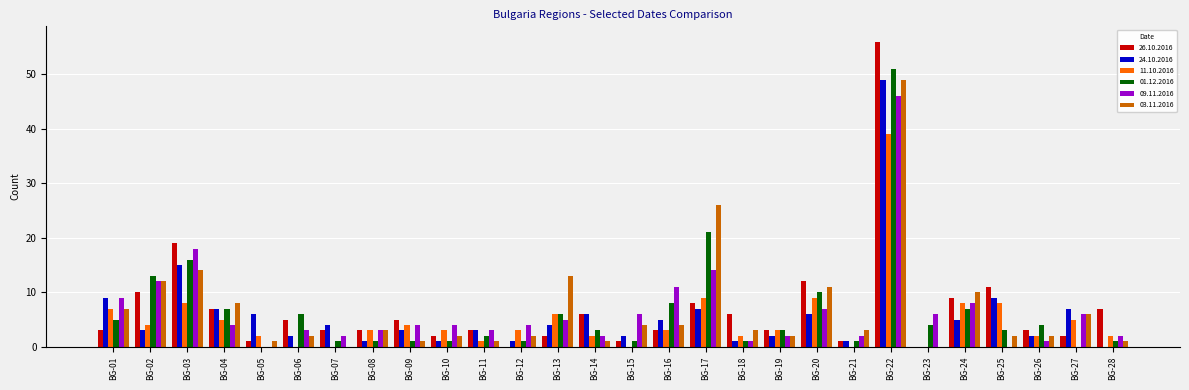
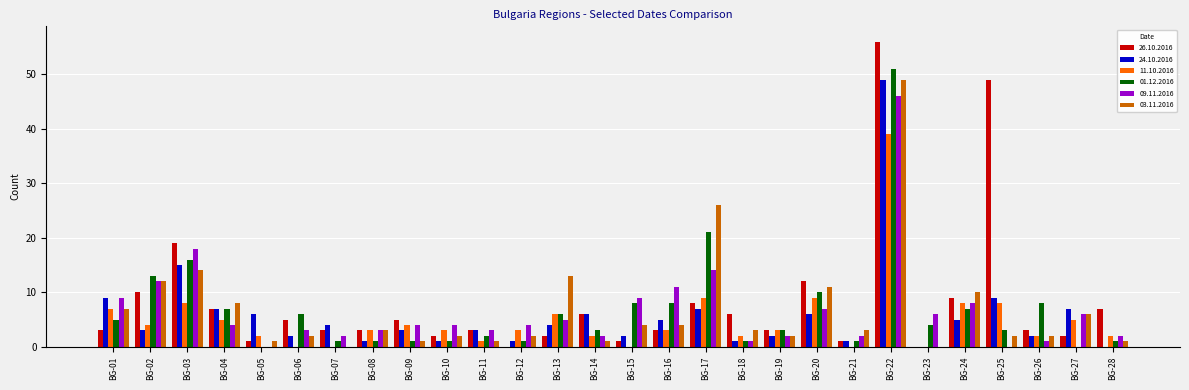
01.12.2016, BG-15: 1 -> 8
09.11.2016, BG-15: 6 -> 9
26.10.2016, BG-25: 11 -> 49
01.12.2016, BG-26: 4 -> 8
